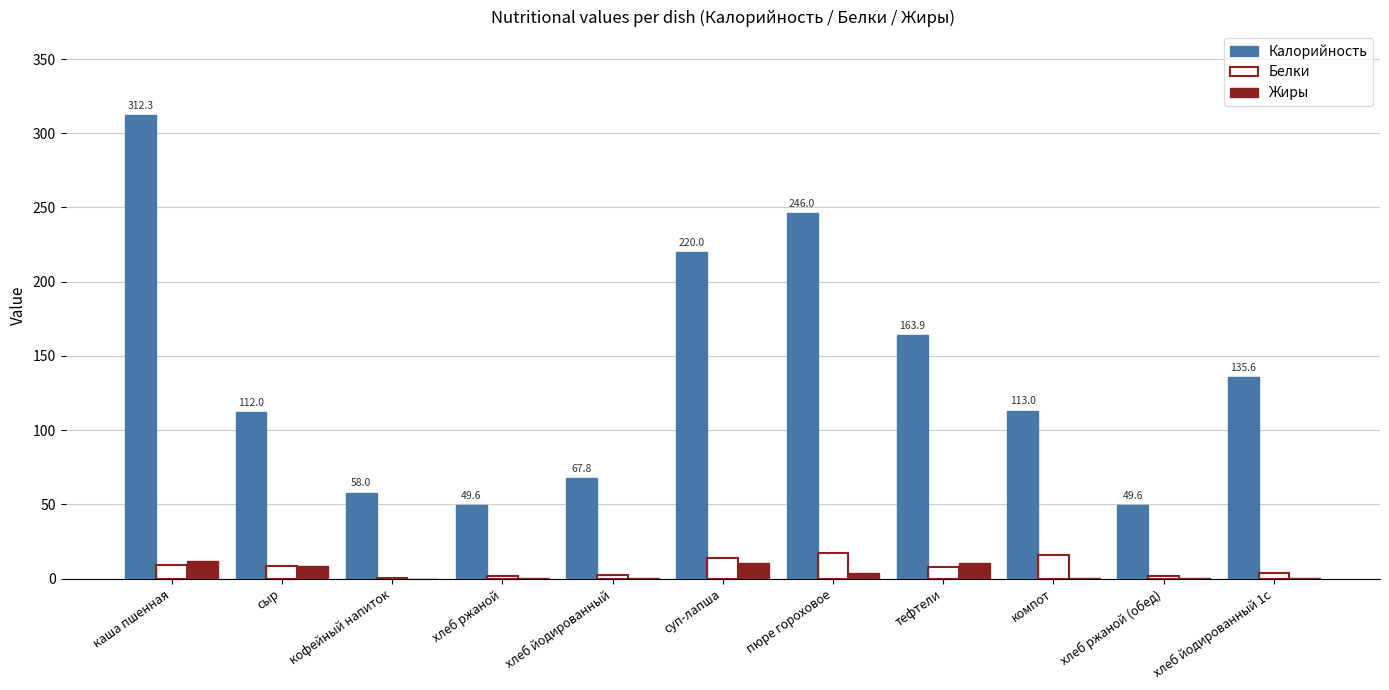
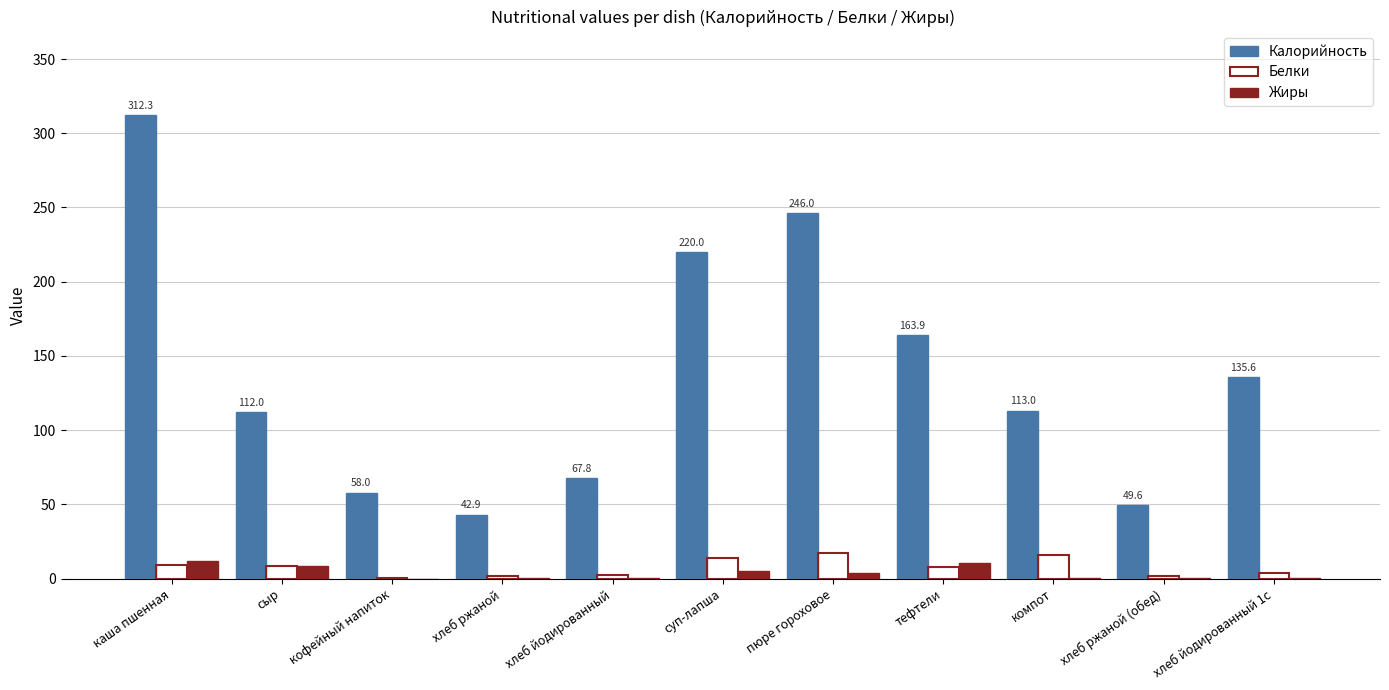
Калорийность, хлеб ржаной: 49.6 -> 42.9
Жиры, суп-лапша: 11 -> 5
